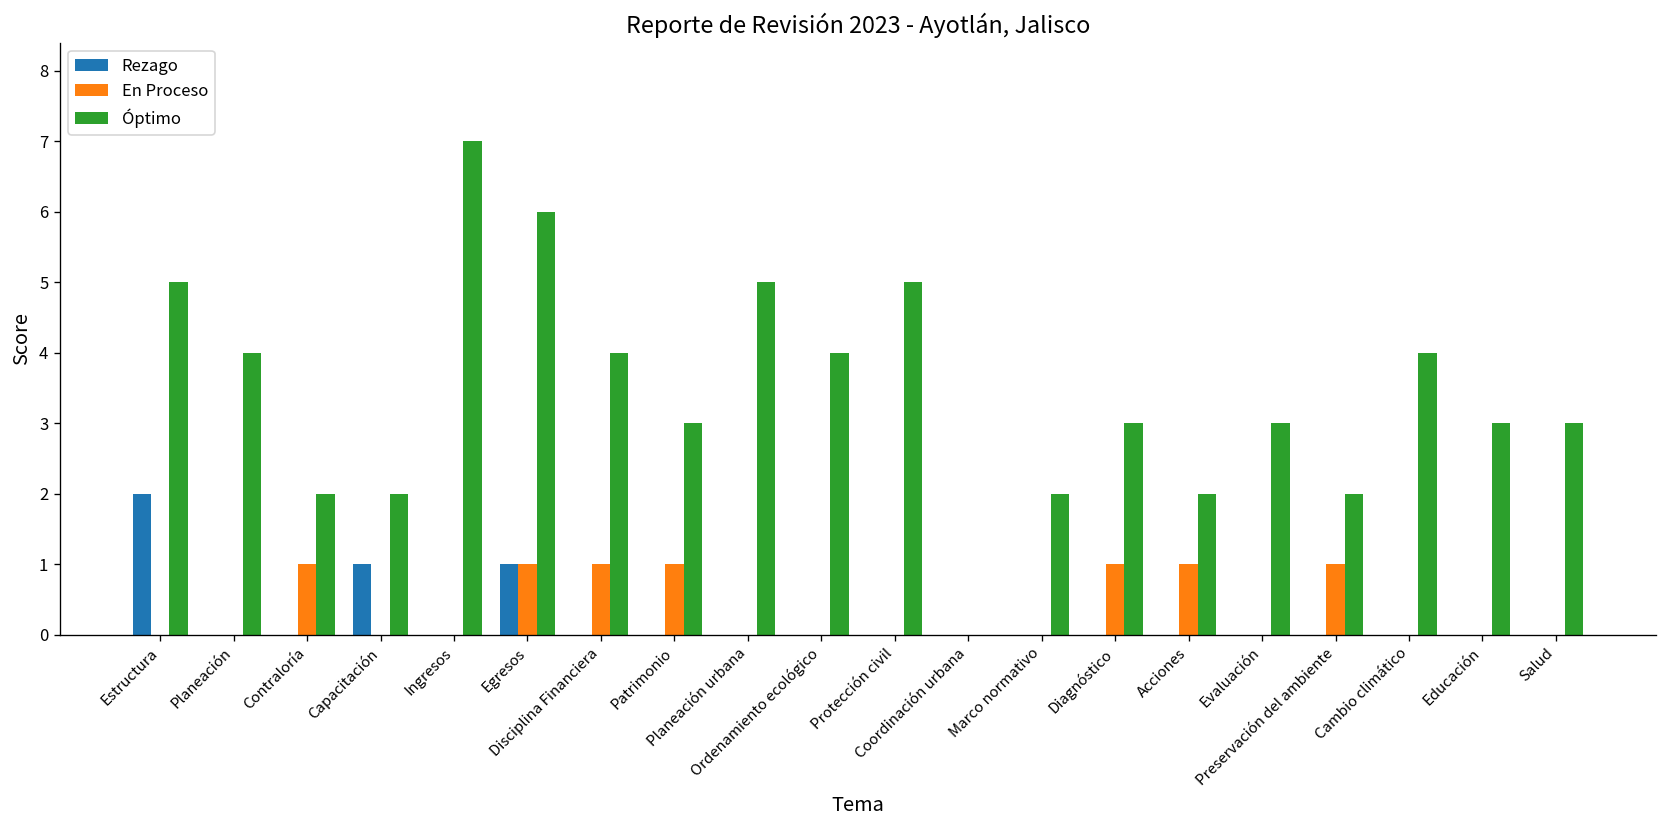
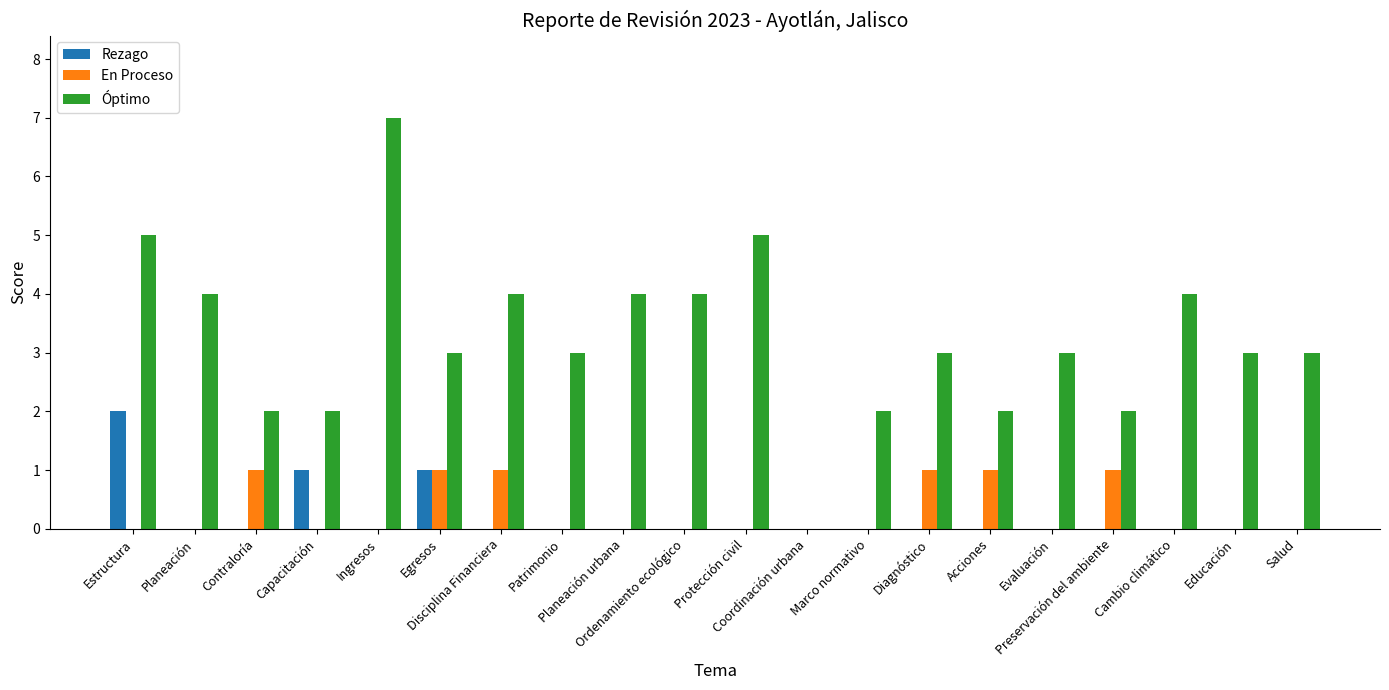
Óptimo, Egresos: 6 -> 3
En Proceso, Patrimonio: 1 -> 0
Óptimo, Planeación urbana: 5 -> 4
